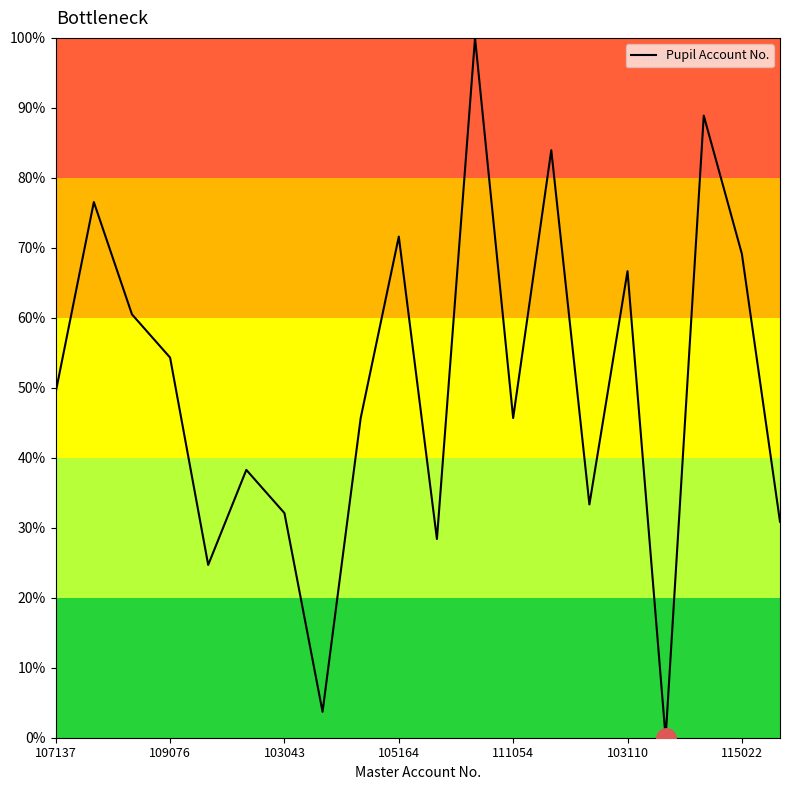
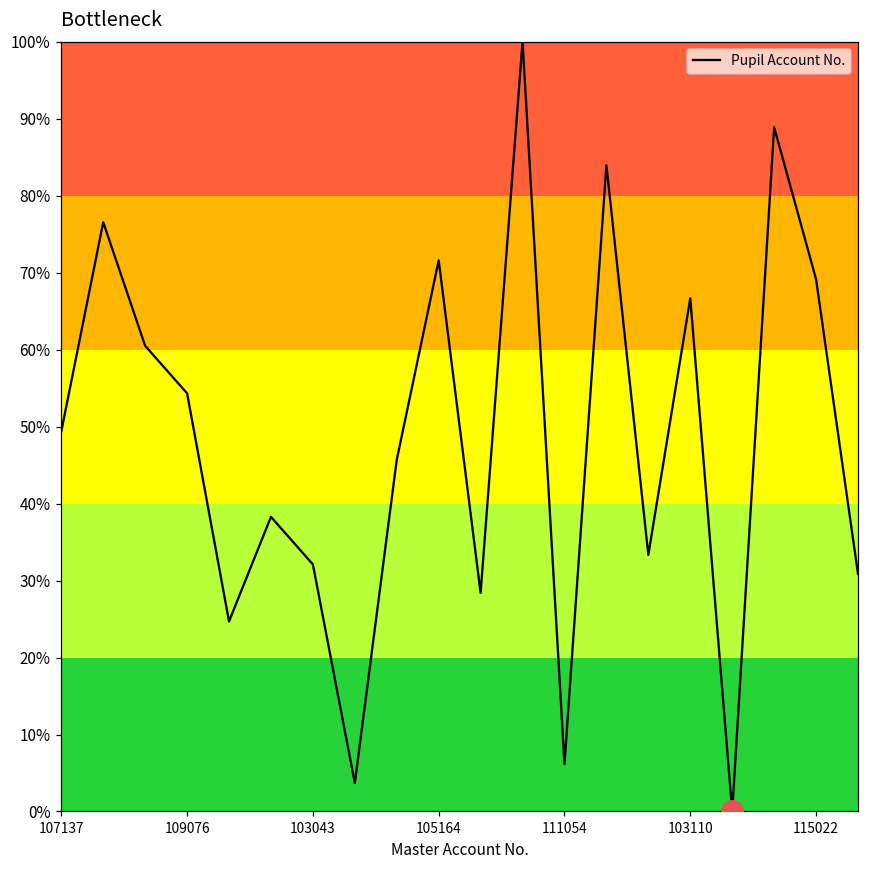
Pupil Account No., 111054: 46% -> 6%
